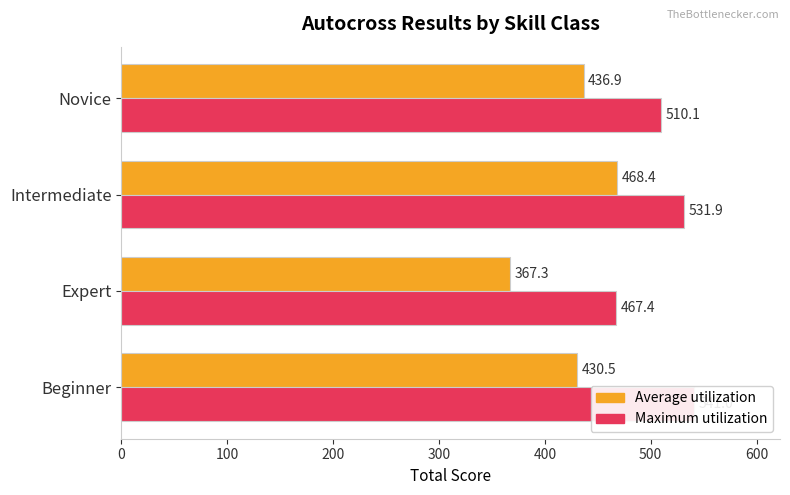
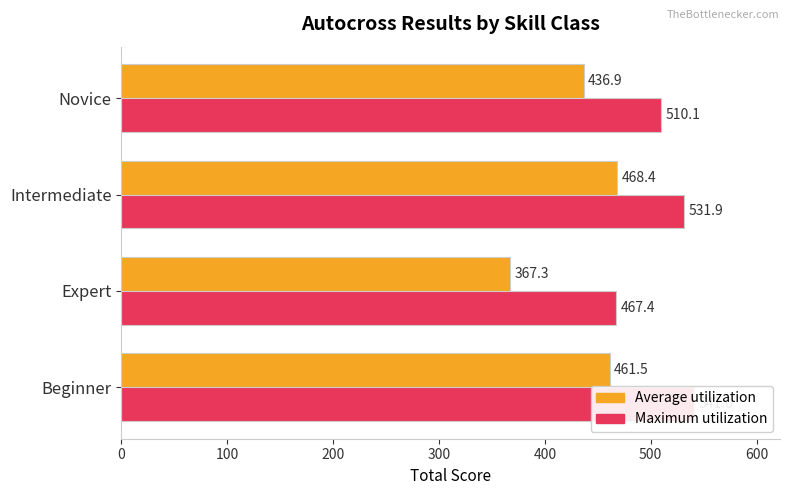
Average utilization, Beginner: 430.5 -> 461.5
